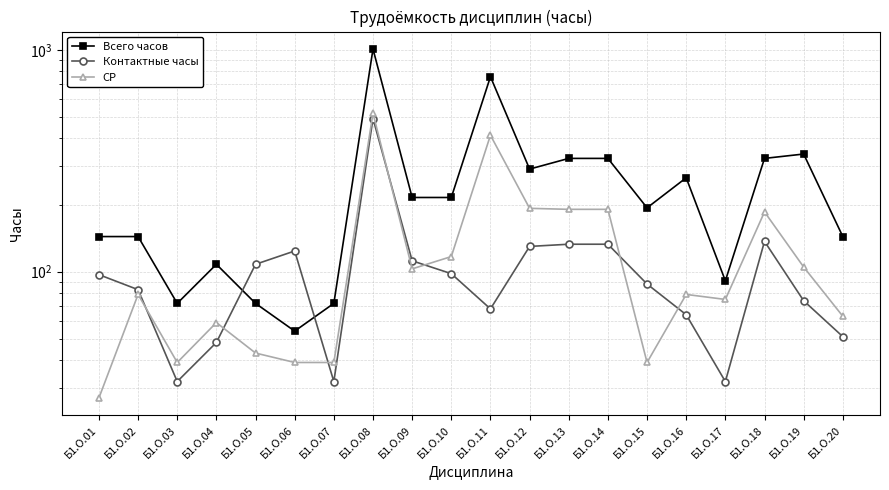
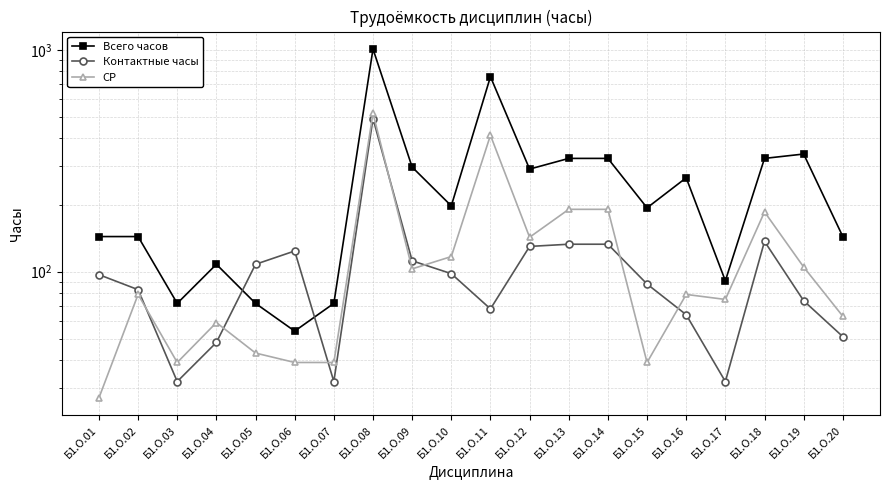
Всего часов, Б1.О.09: 220 -> 300
Всего часов, Б1.О.10: 220 -> 200
СР, Б1.О.12: 190 -> 140
